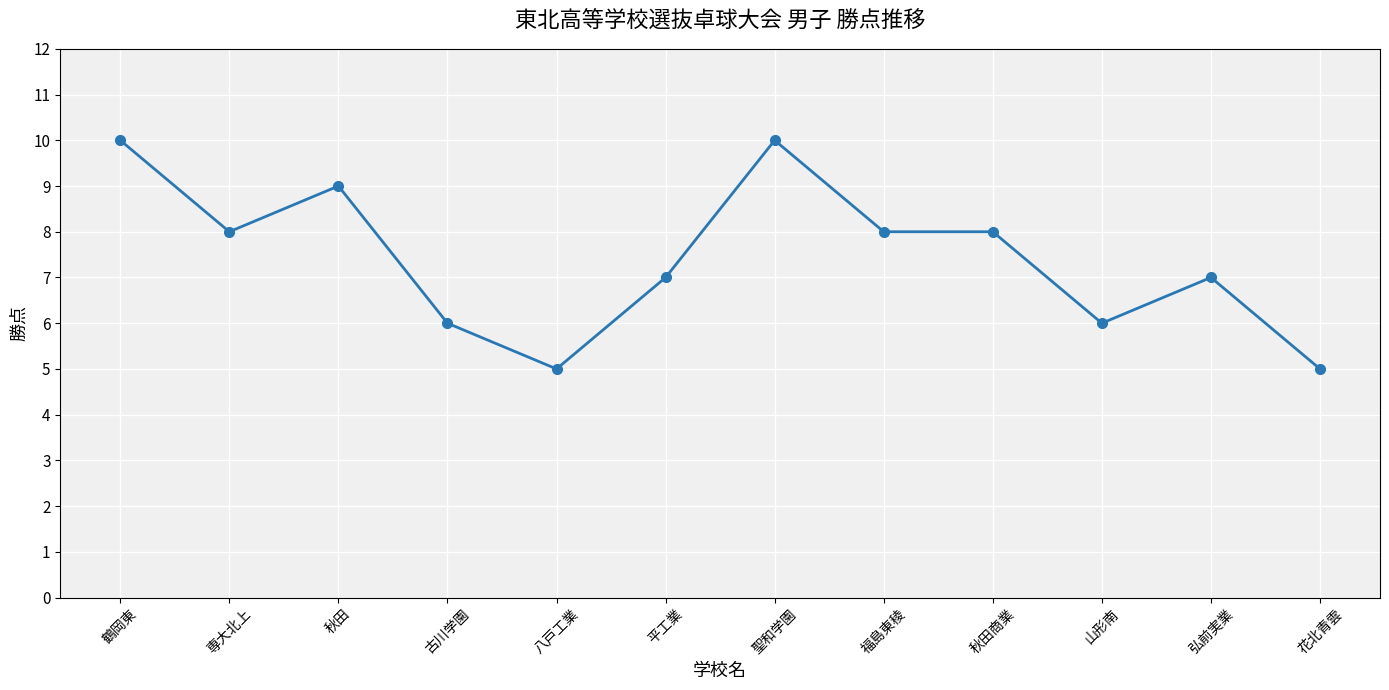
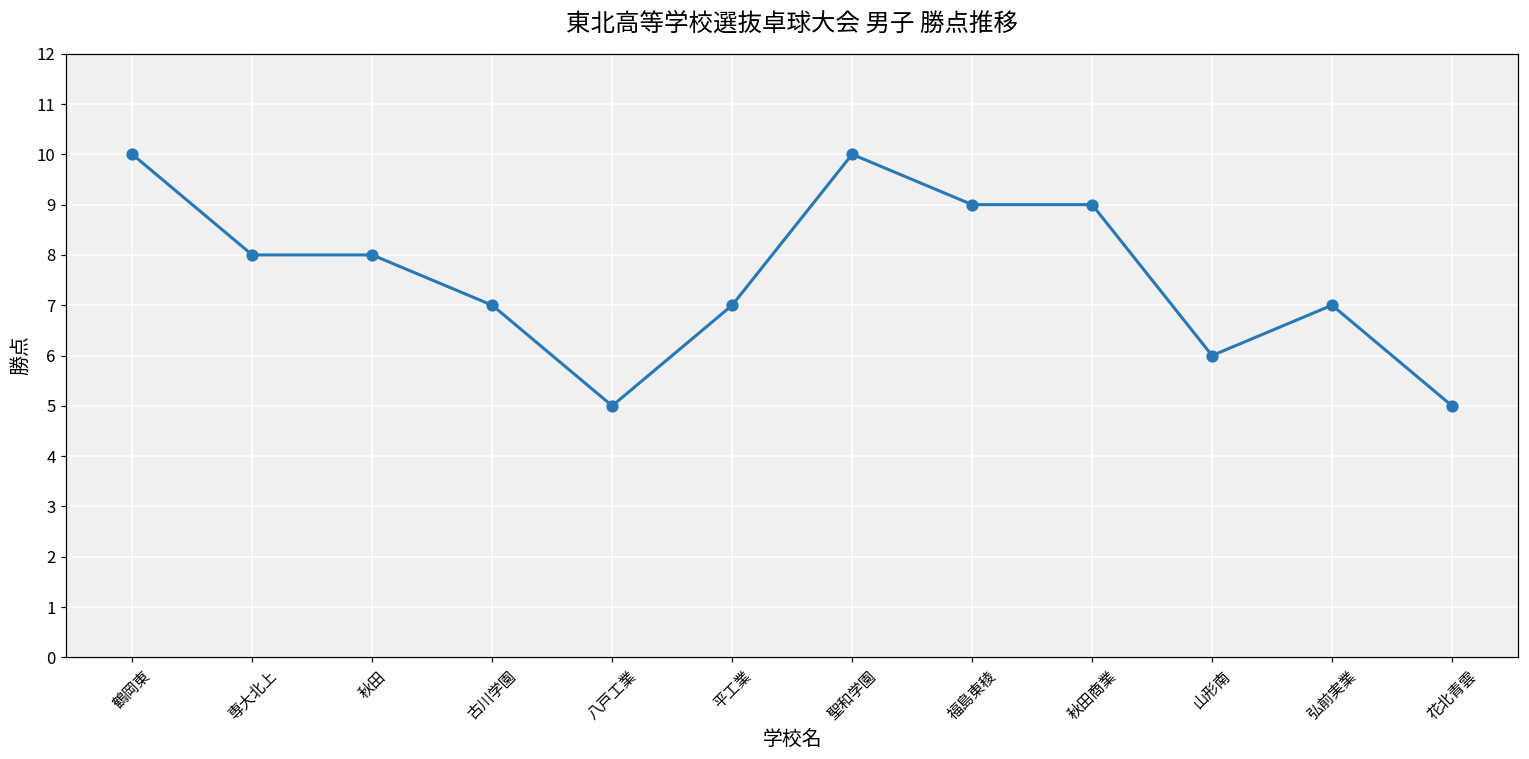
秋田: 9 -> 8
古川学園: 6 -> 7
福島東稜: 8 -> 9
秋田商業: 8 -> 9
